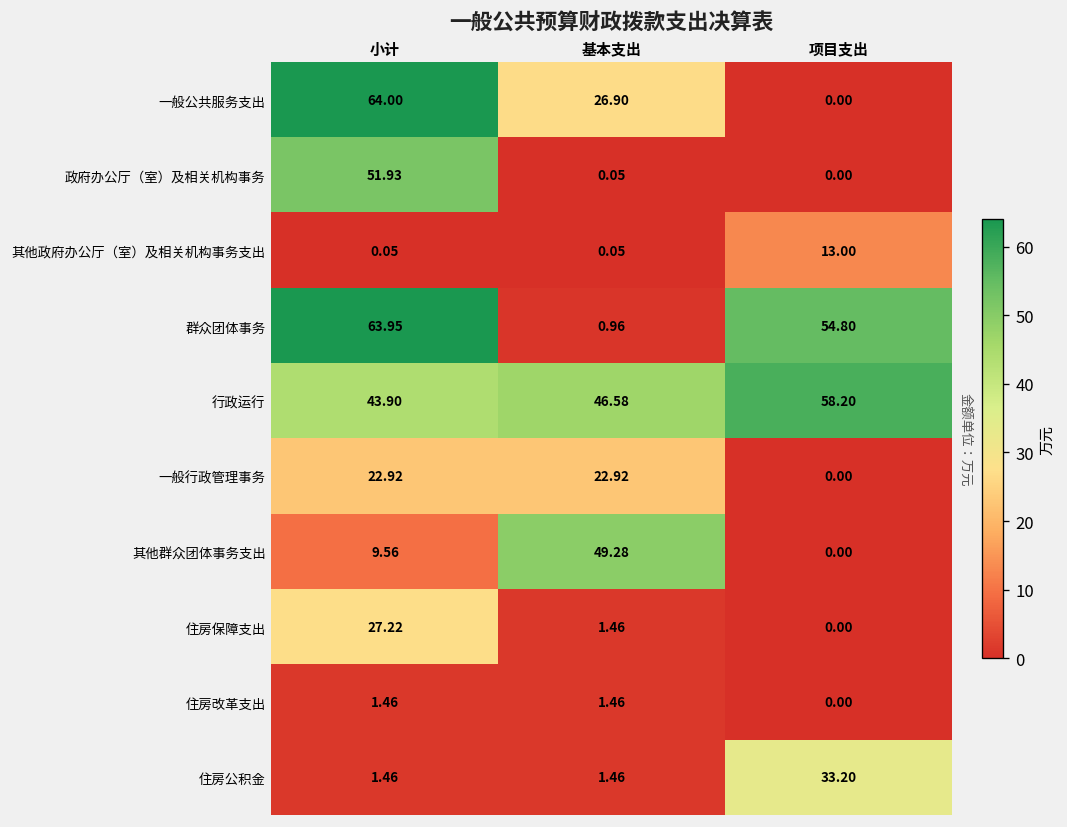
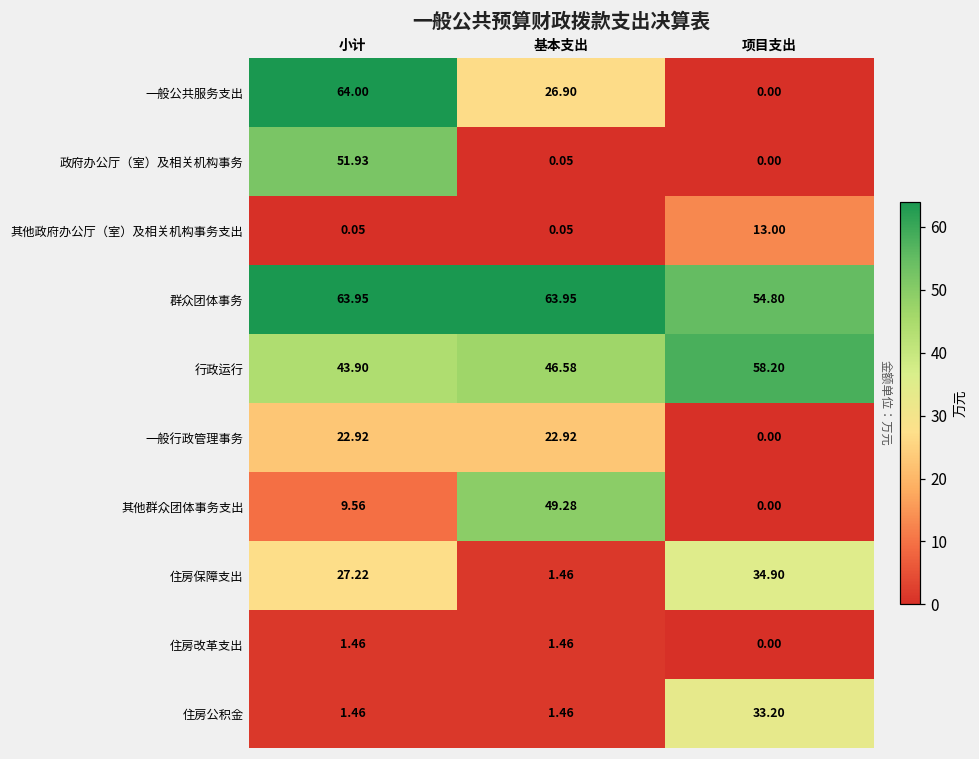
群众团体事务, 基本支出: 0.96 -> 63.95
住房保障支出, 项目支出: 0.00 -> 34.90
